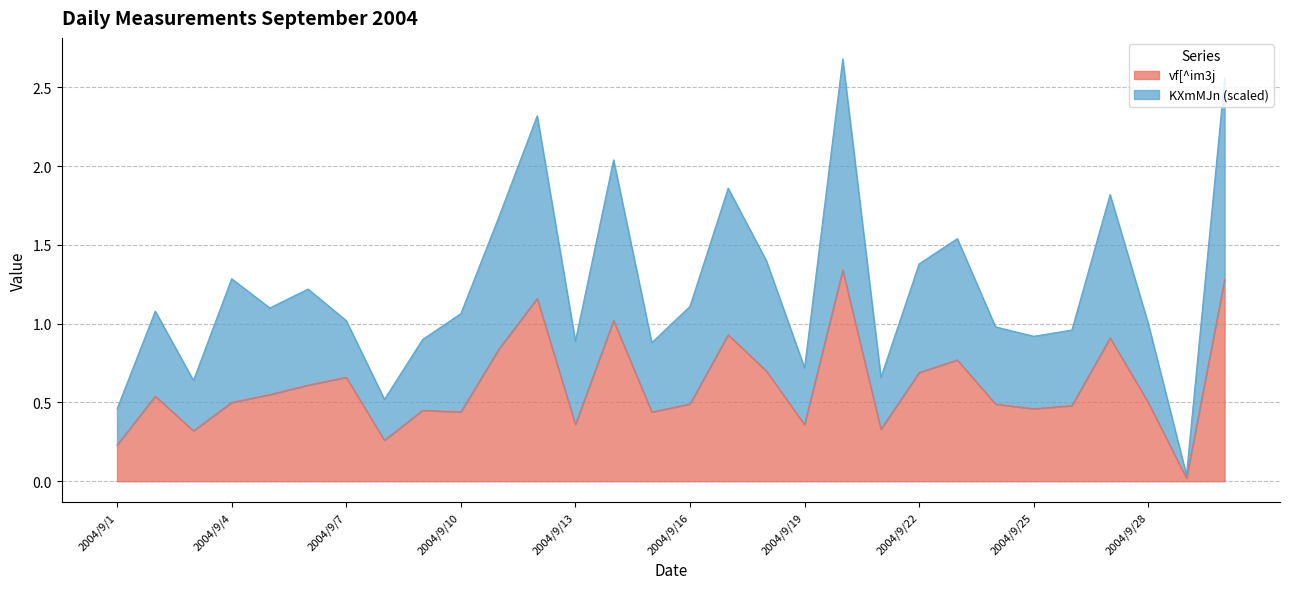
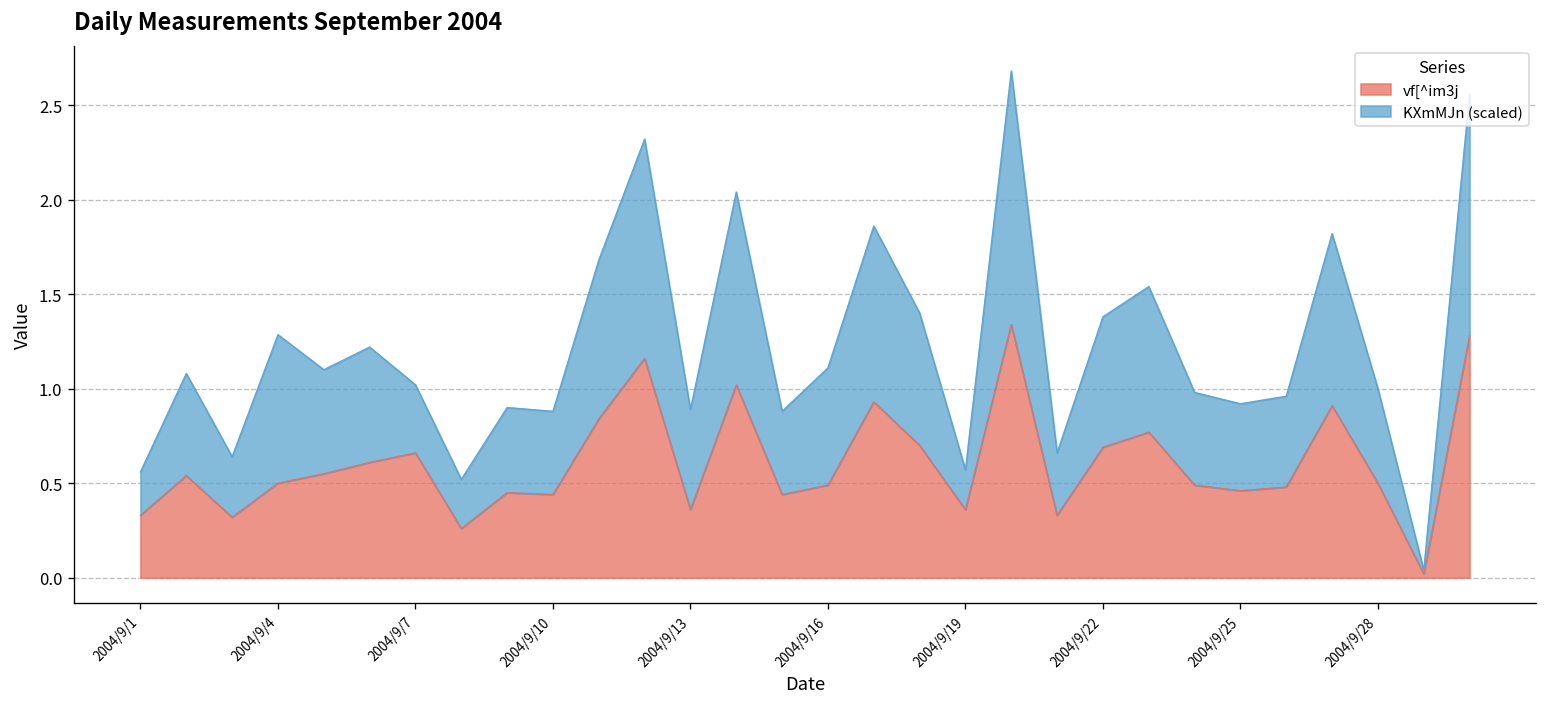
vf[^im3j, 2004/9/1: 0.23 -> 0.33
KXmMJn (scaled), 2004/9/10: 0.62 -> 0.44
KXmMJn (scaled), 2004/9/19: 0.36 -> 0.21
